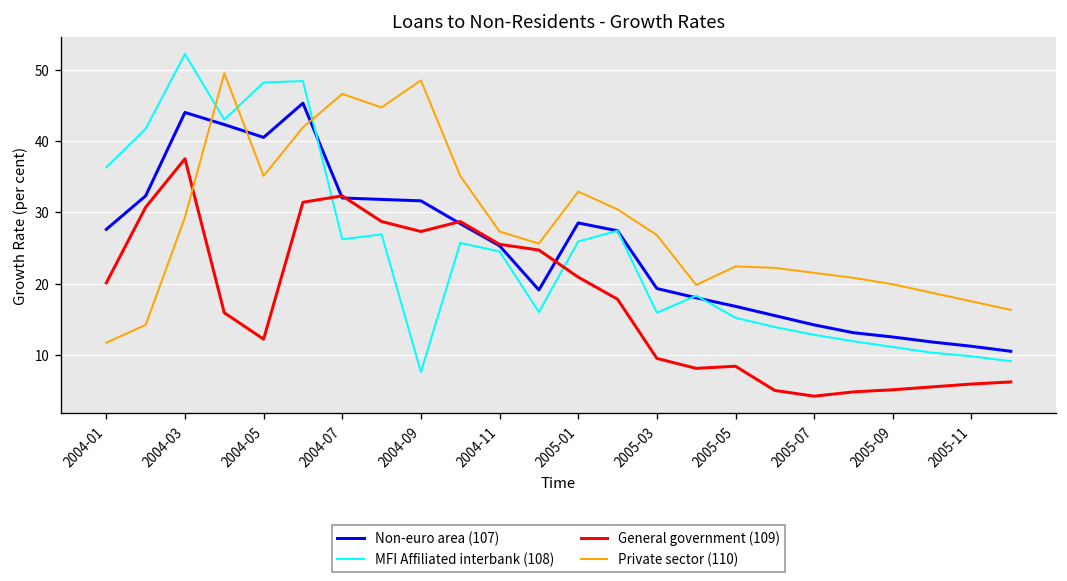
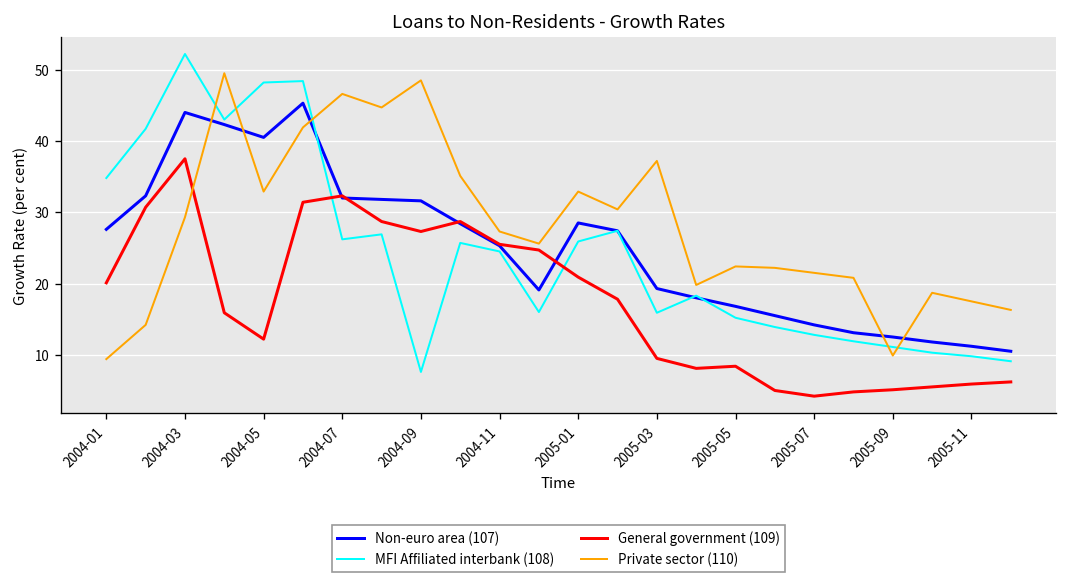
MFI Affiliated interbank (108), 2004-01: 36 -> 35
Private sector (110), 2004-01: 12 -> 9
Private sector (110), 2004-05: 35 -> 33
Private sector (110), 2005-03: 27 -> 37
Private sector (110), 2005-09: 20 -> 10
